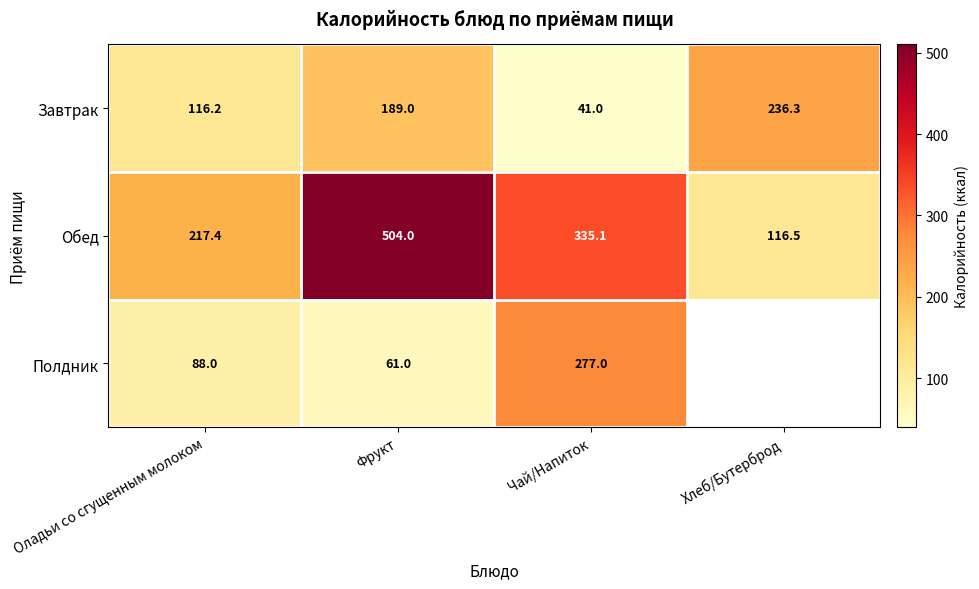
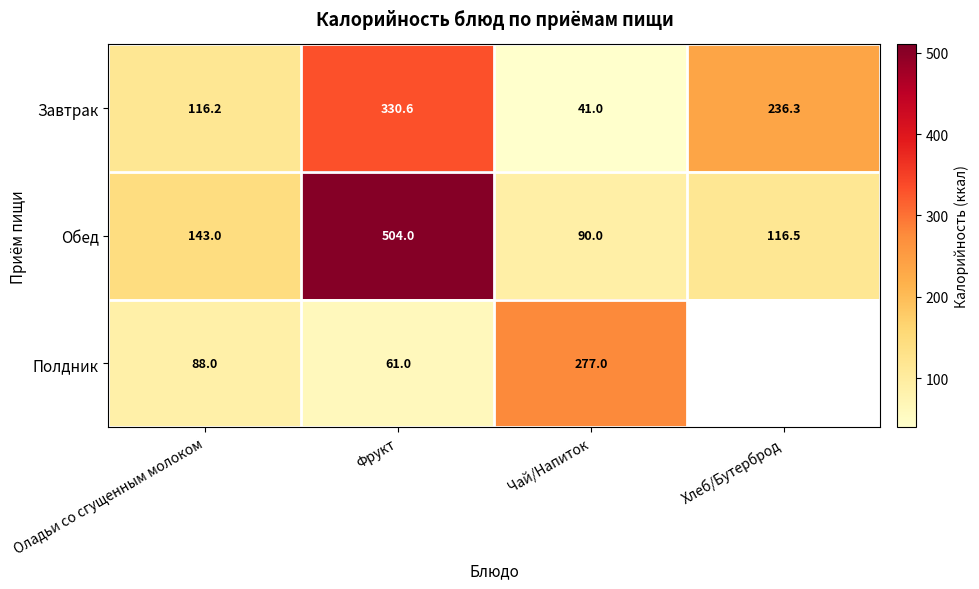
Завтрак, Фрукт: 189.0 -> 330.6
Обед, Оладьи со сгущенным молоком: 217.4 -> 143.0
Обед, Чай/Напиток: 335.1 -> 90.0
